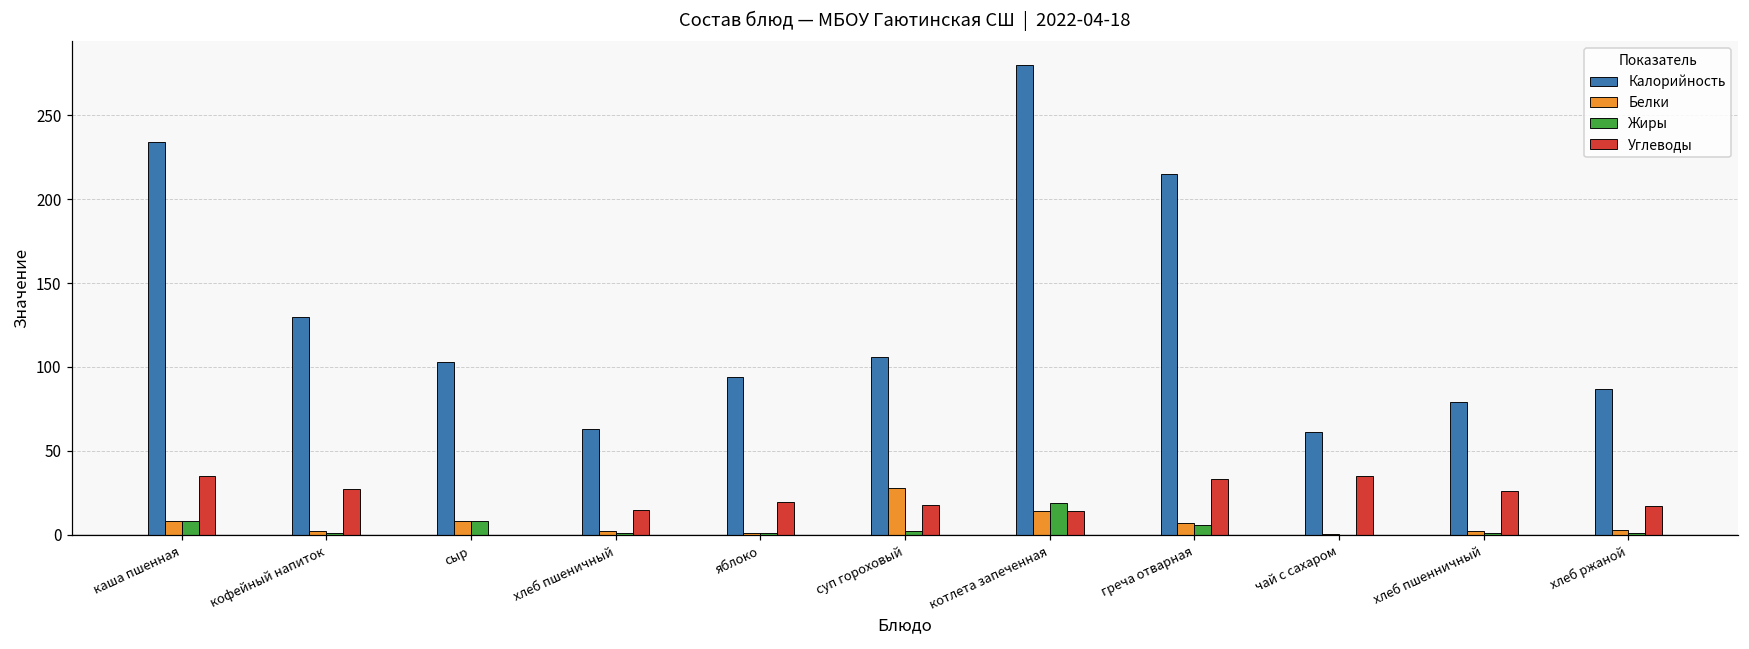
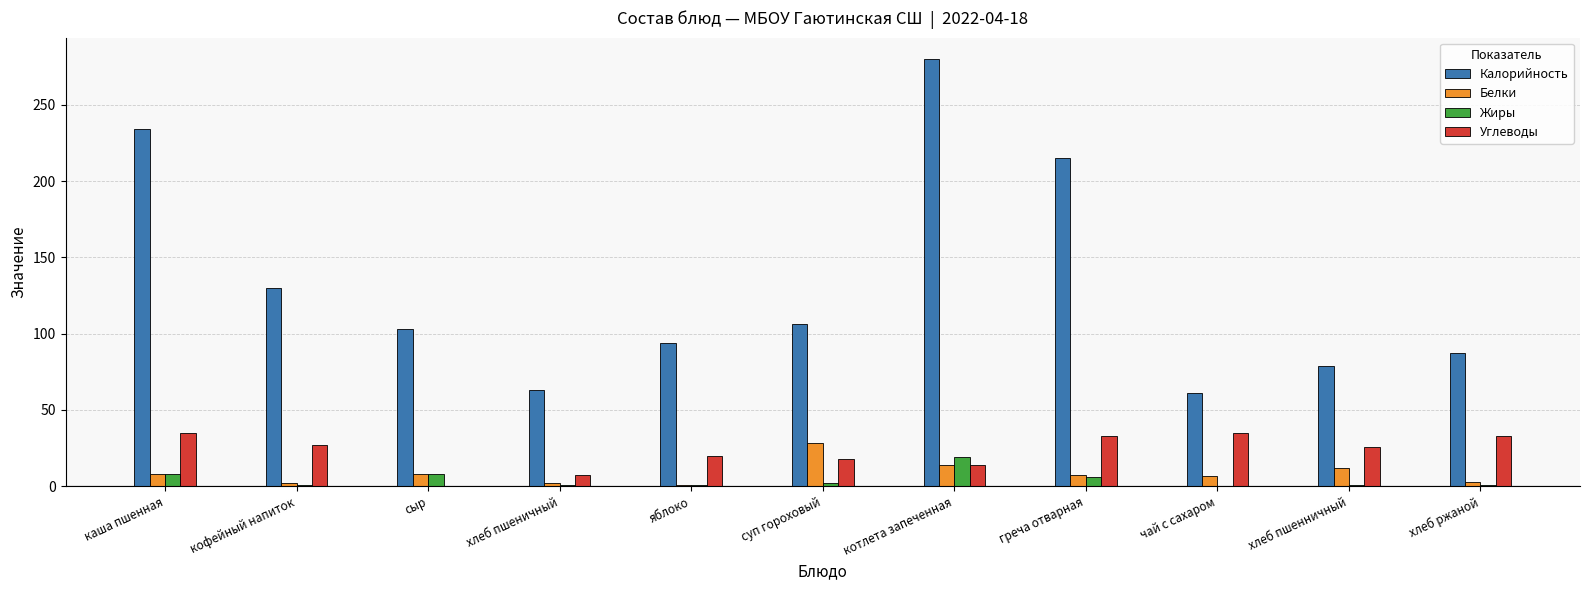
Углеводы, хлеб пшеничный: 15 -> 7
Белки, чай с сахаром: 0 -> 6
Белки, хлеб пшенничный: 2 -> 12
Углеводы, хлеб ржаной: 17 -> 33
